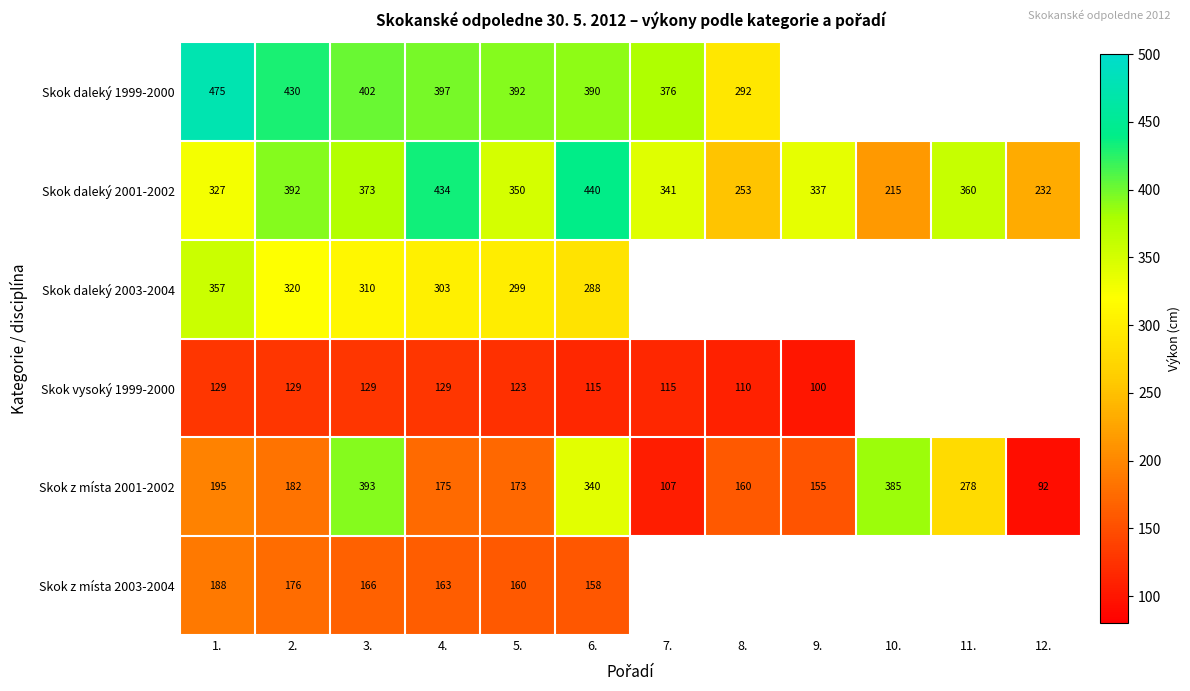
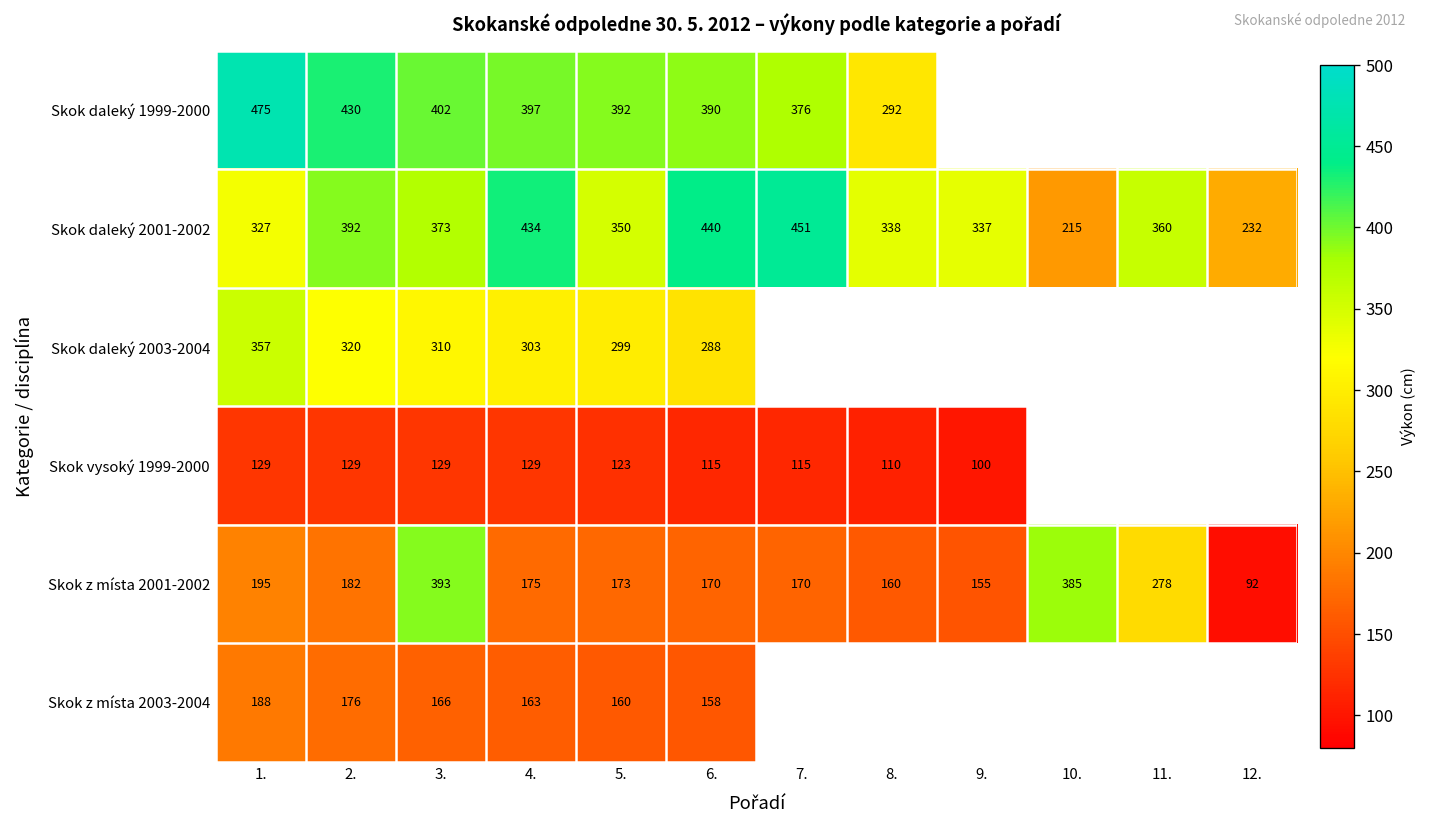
Skok daleký 2001-2002, 7.: 341 -> 451
Skok daleký 2001-2002, 8.: 253 -> 338
Skok z místa 2001-2002, 6.: 340 -> 170
Skok z místa 2001-2002, 7.: 107 -> 170
